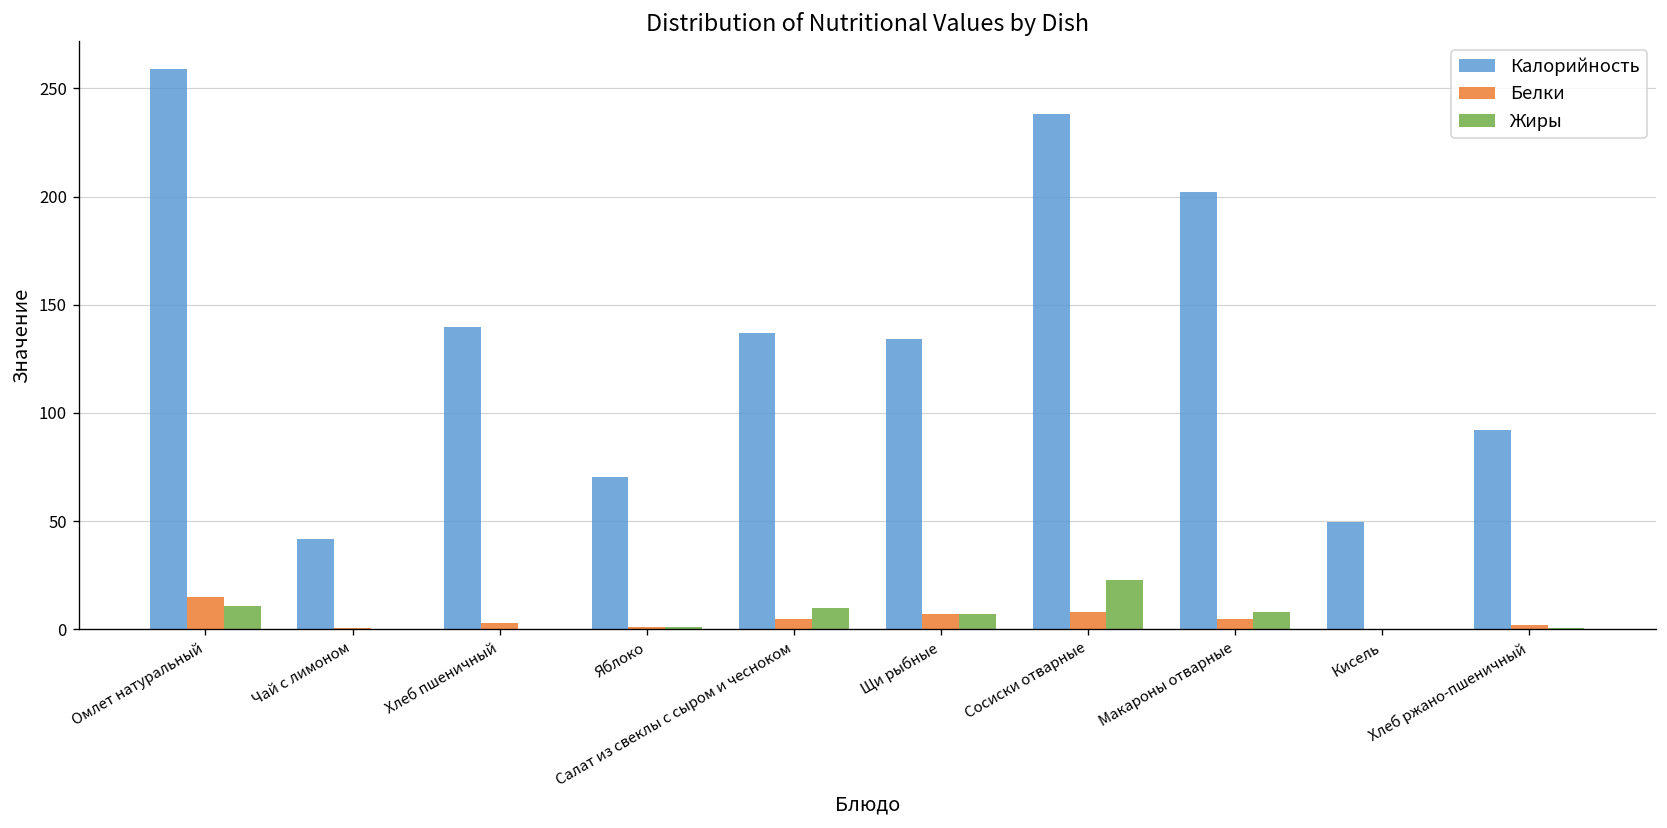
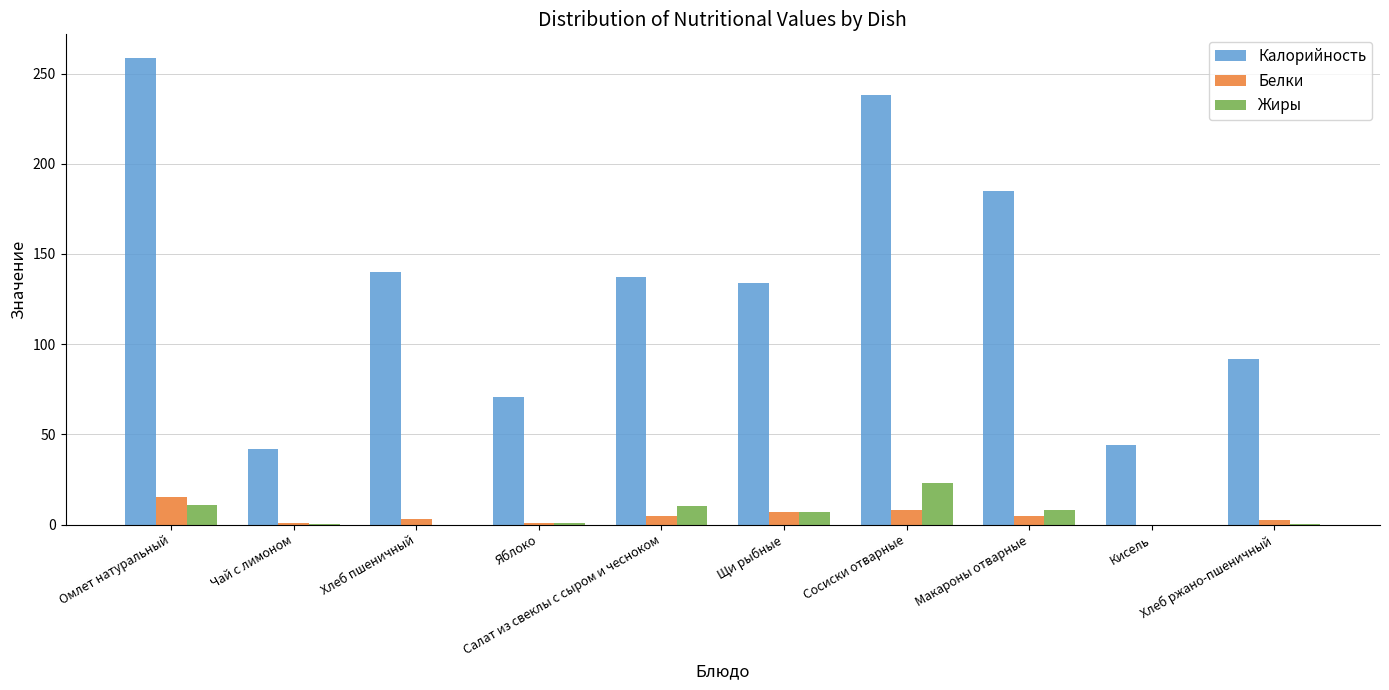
Калорийность, Макароны отварные: 202 -> 185
Калорийность, Кисель: 50 -> 44
